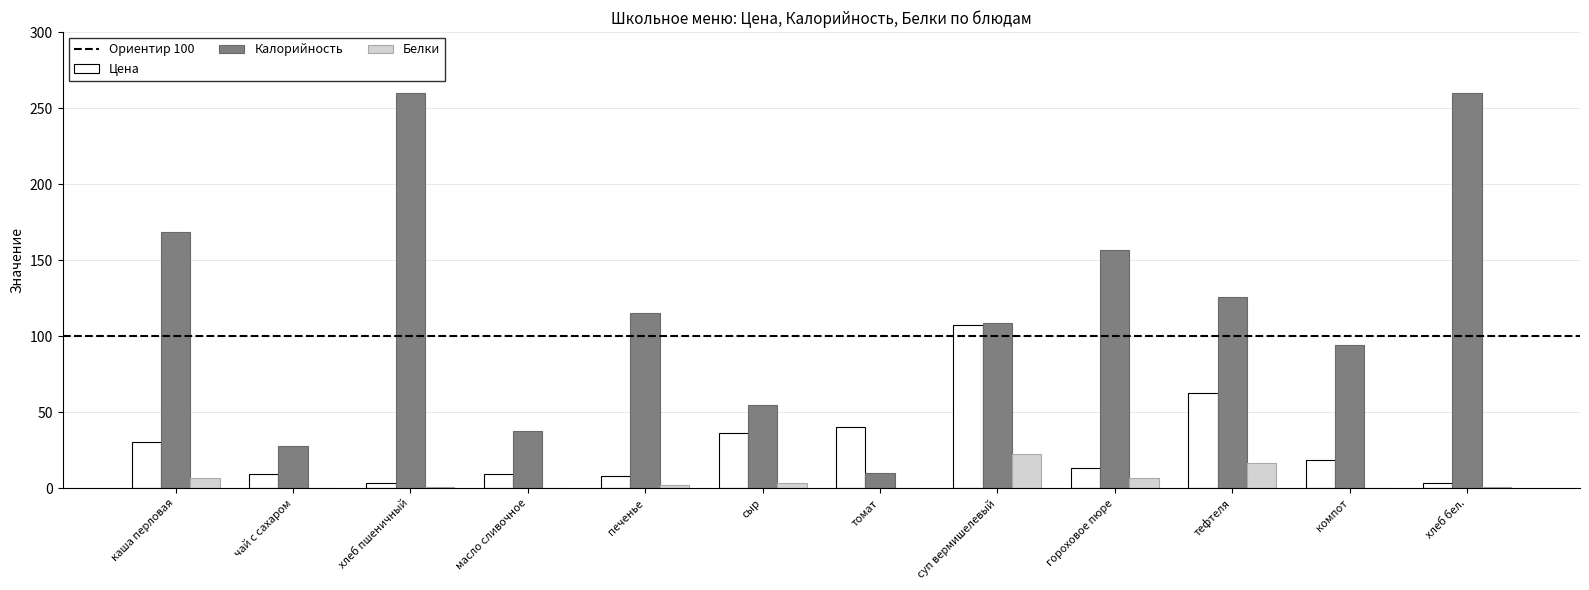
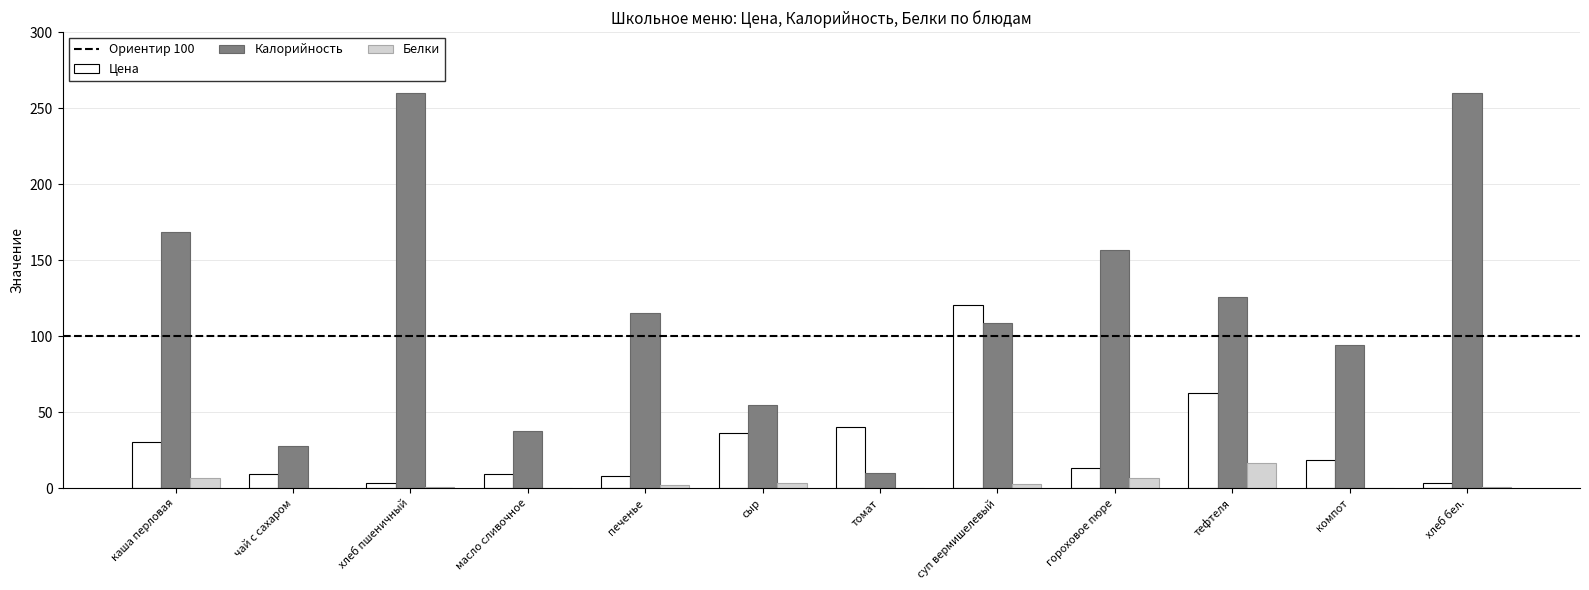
Цена, суп вермишелевый: 107 -> 120
Белки, суп вермишелевый: 23 -> 3
